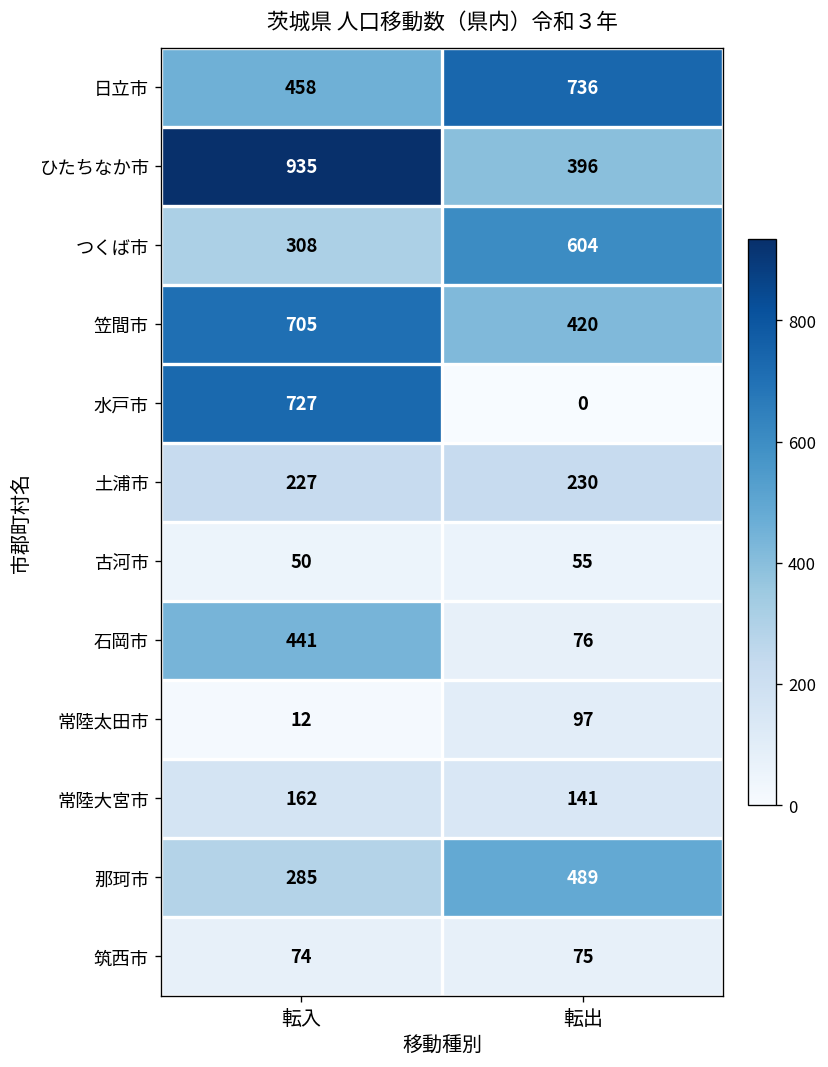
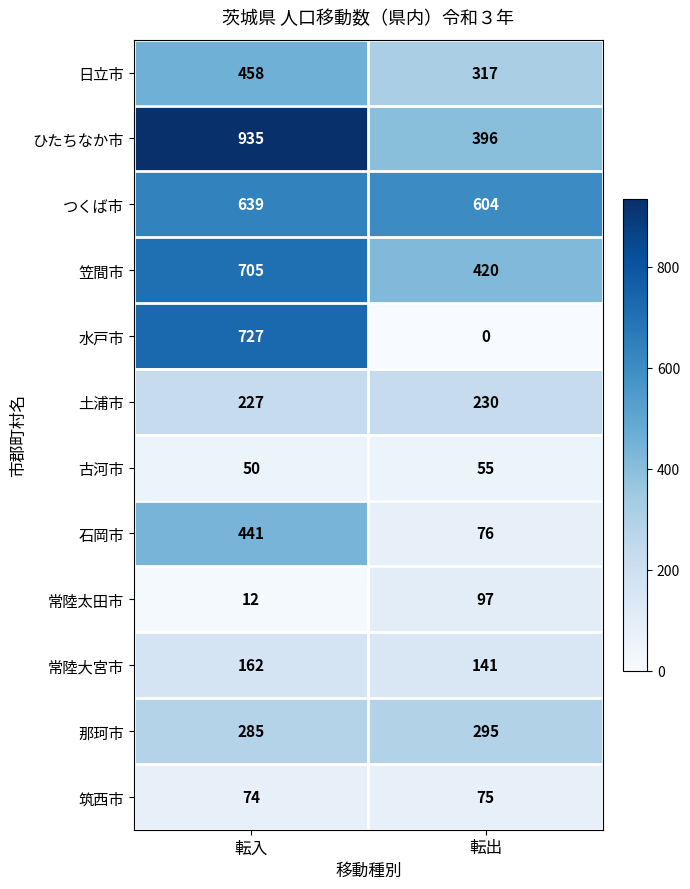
日立市, 転出: 736 -> 317
つくば市, 転入: 308 -> 639
那珂市, 転出: 489 -> 295
